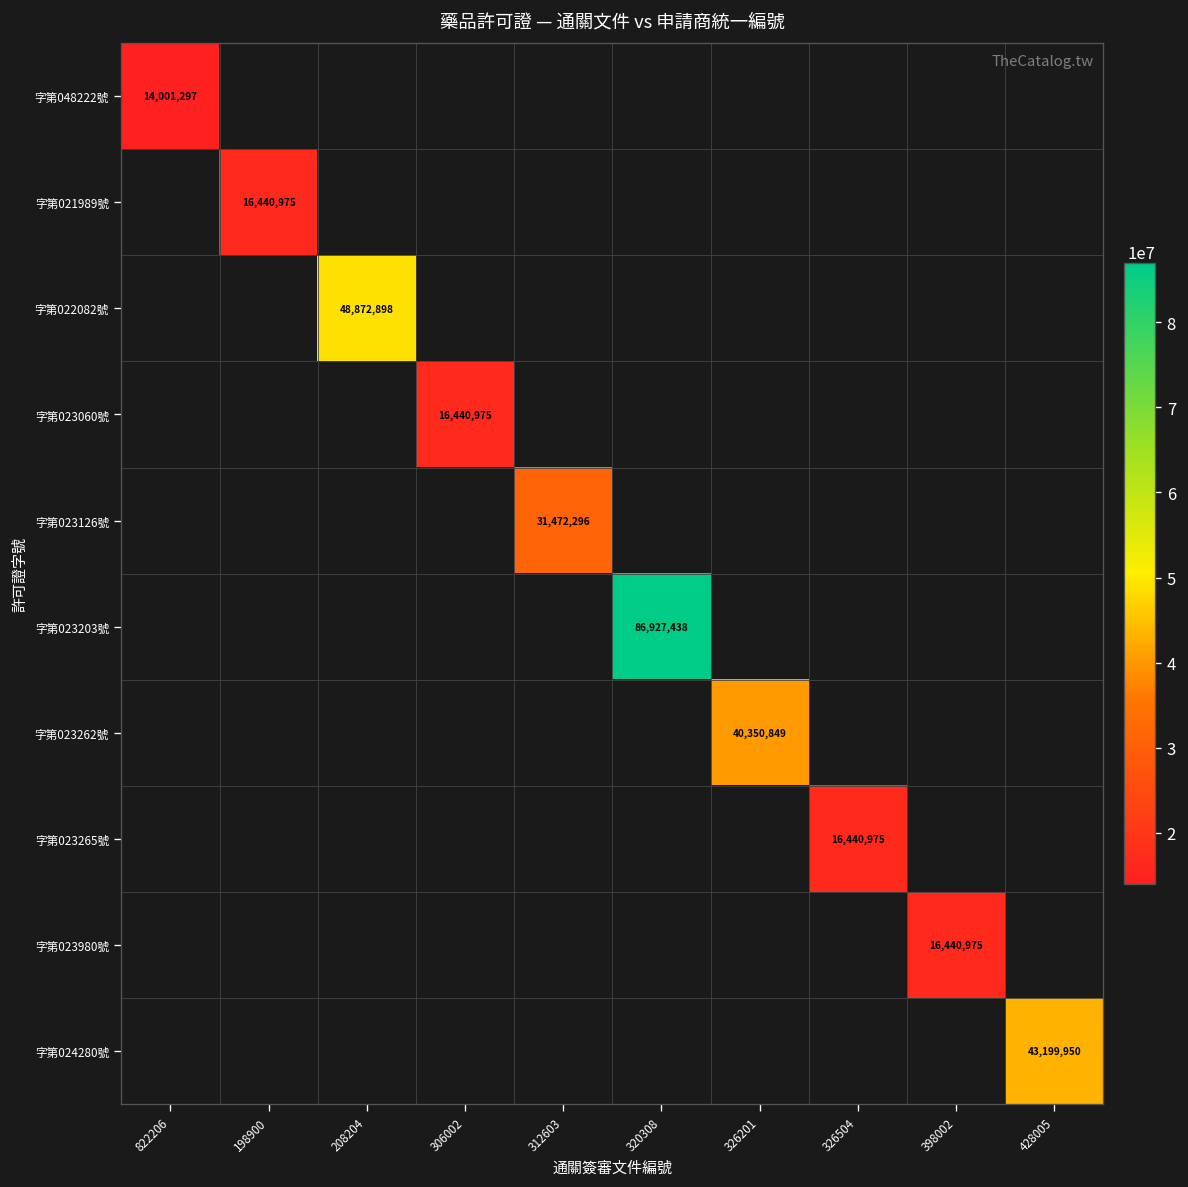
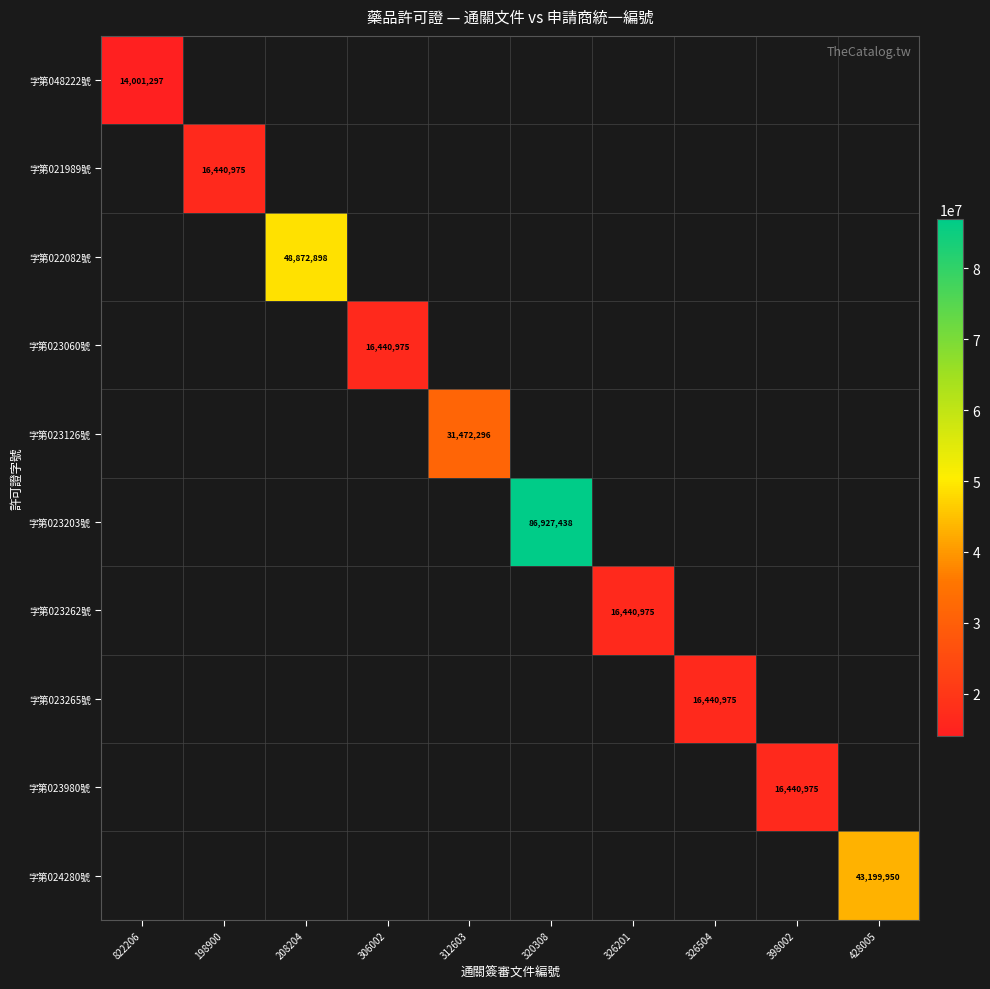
字第023262號, 326201: 40,350,849 -> 16,440,975
